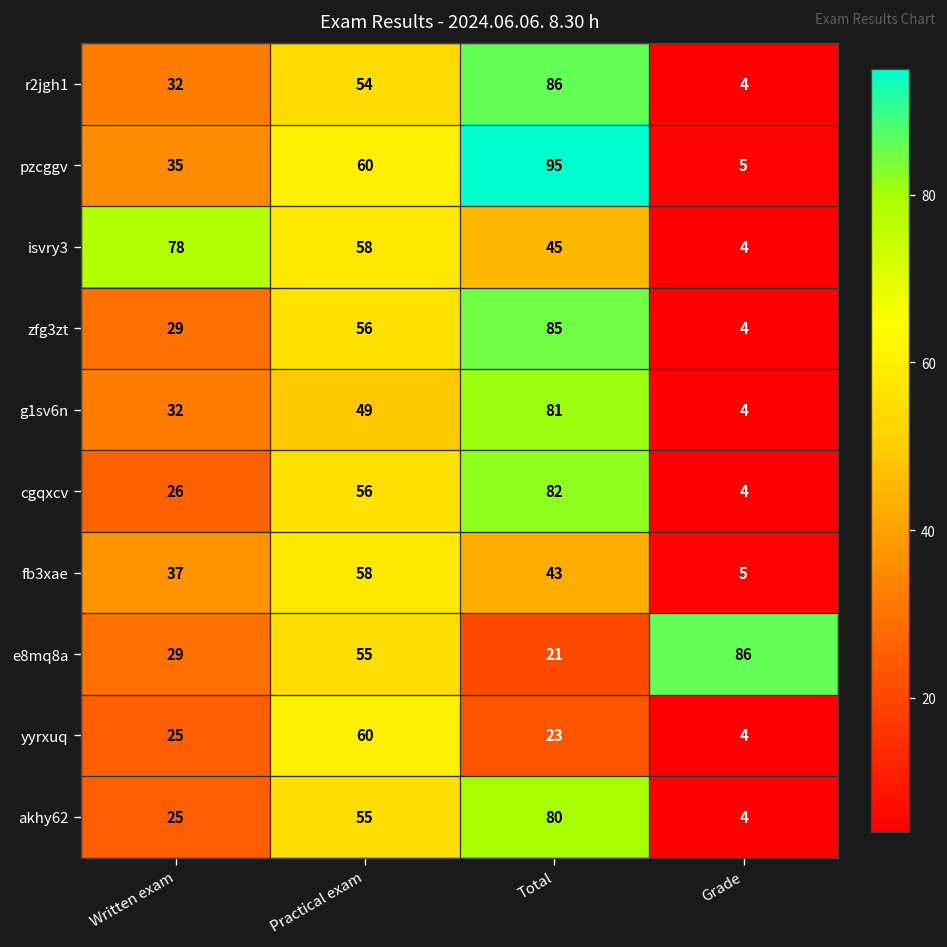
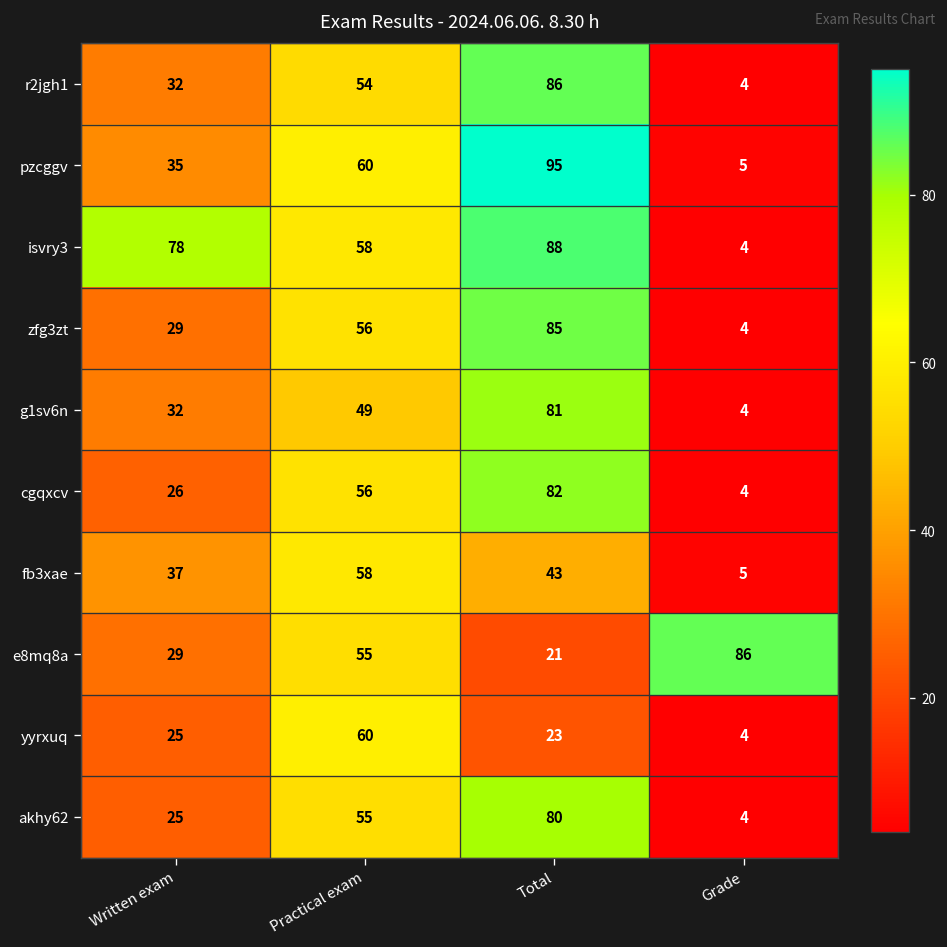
isvry3, Total: 45 -> 88
